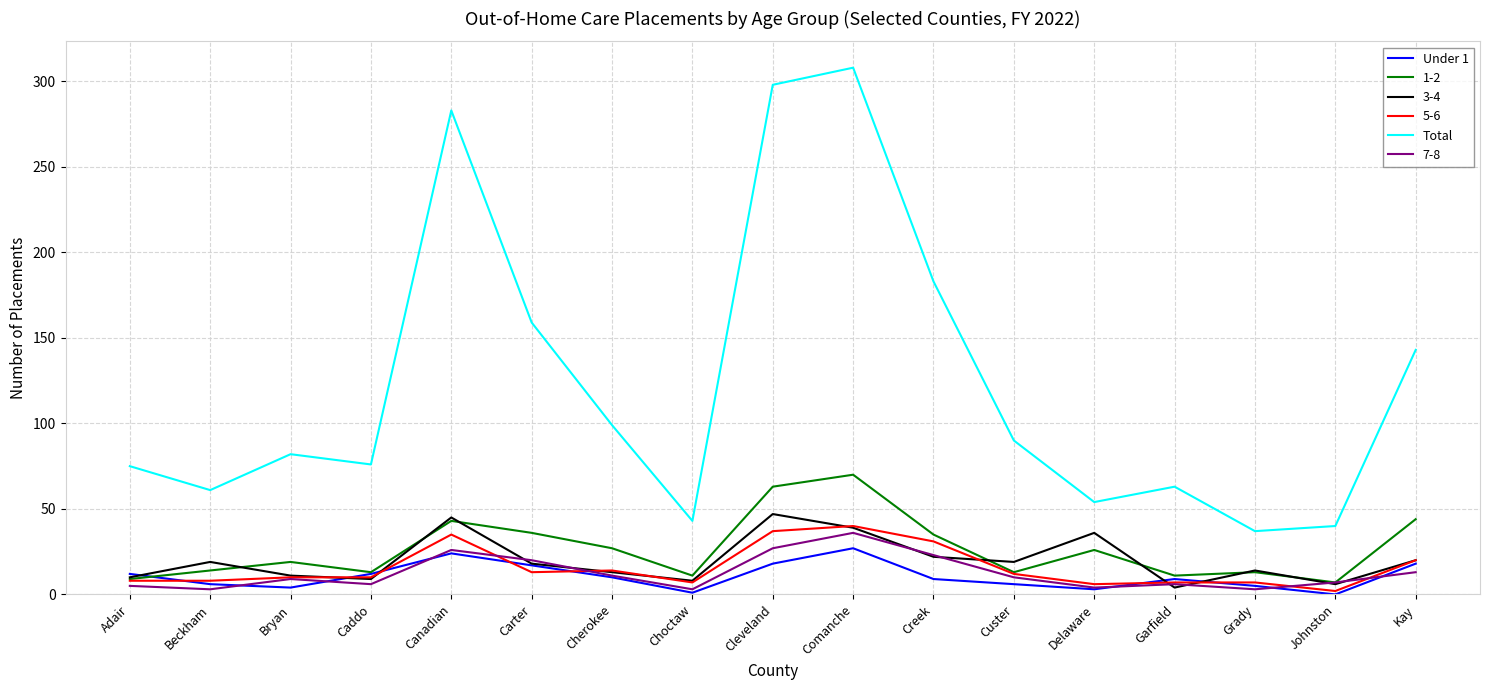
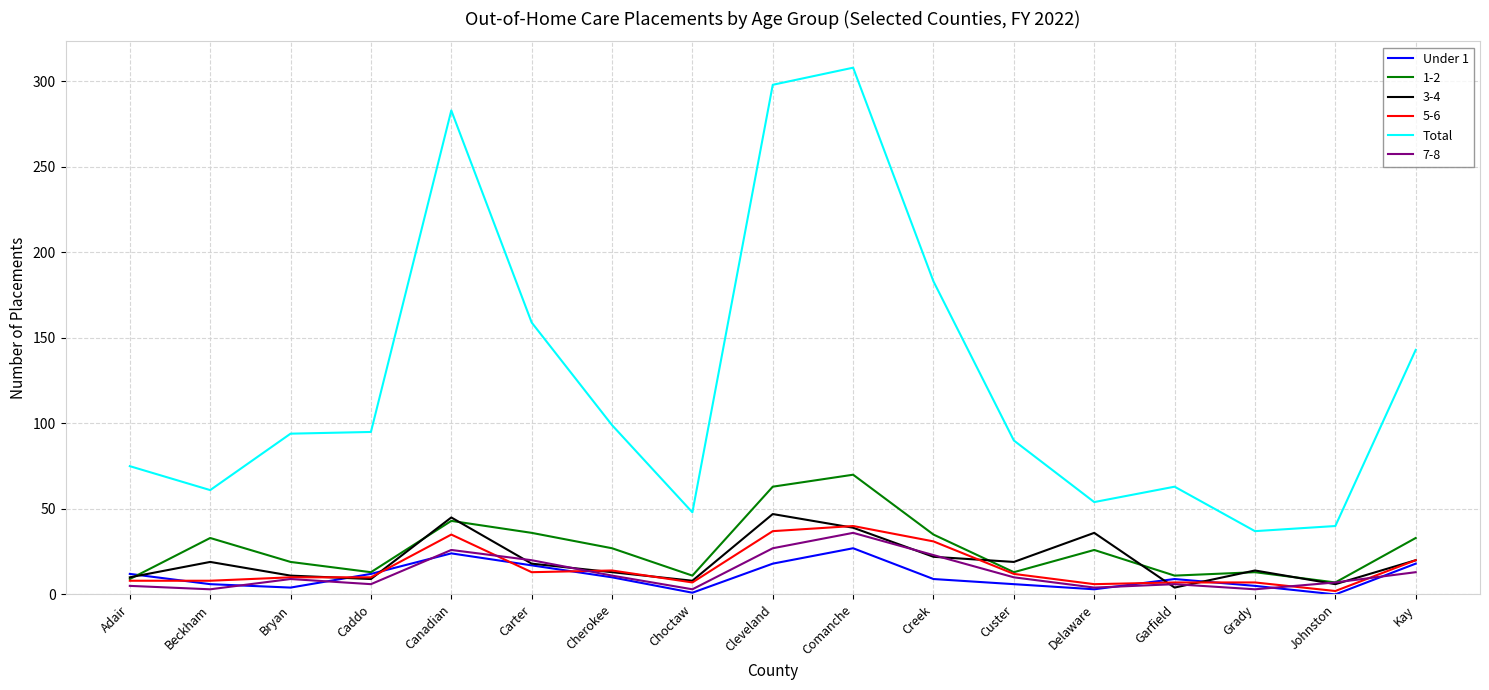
1-2, Beckham: 14 -> 33
Total, Bryan: 82 -> 94
Total, Caddo: 76 -> 95
Total, Choctaw: 43 -> 48
1-2, Kay: 44 -> 33
